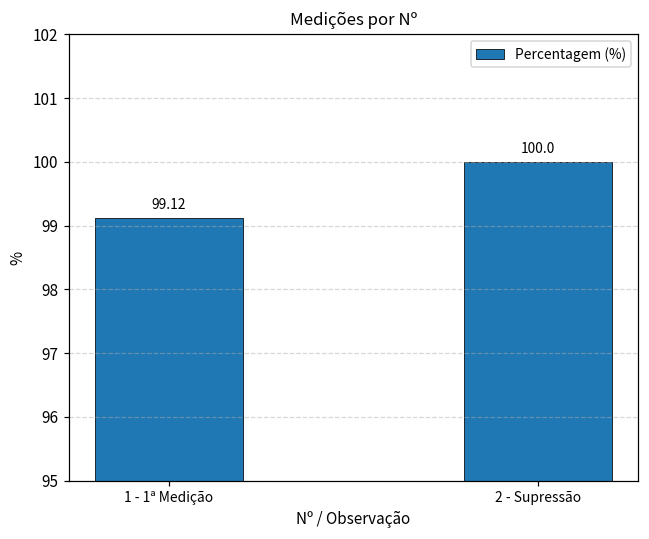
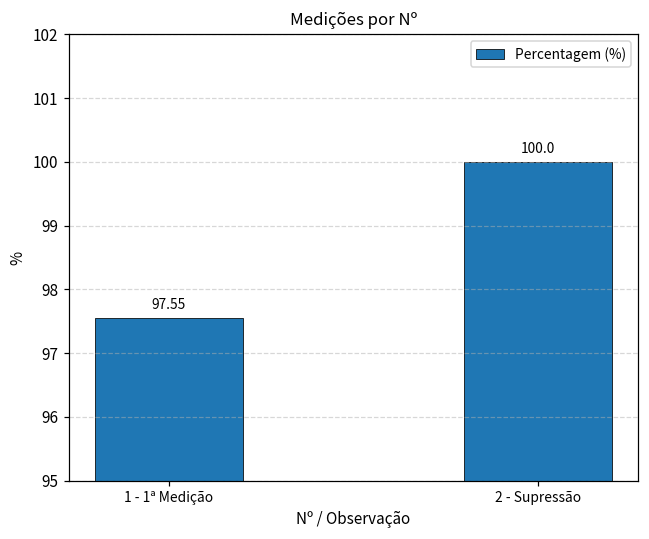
1 - 1ª Medição: 99.12 -> 97.55
